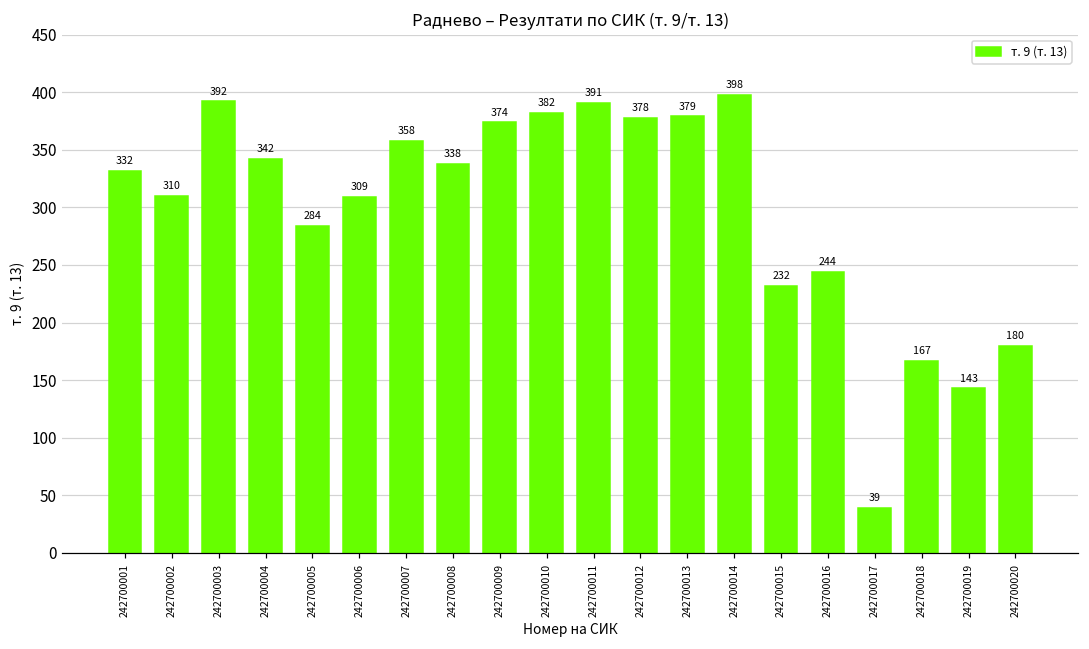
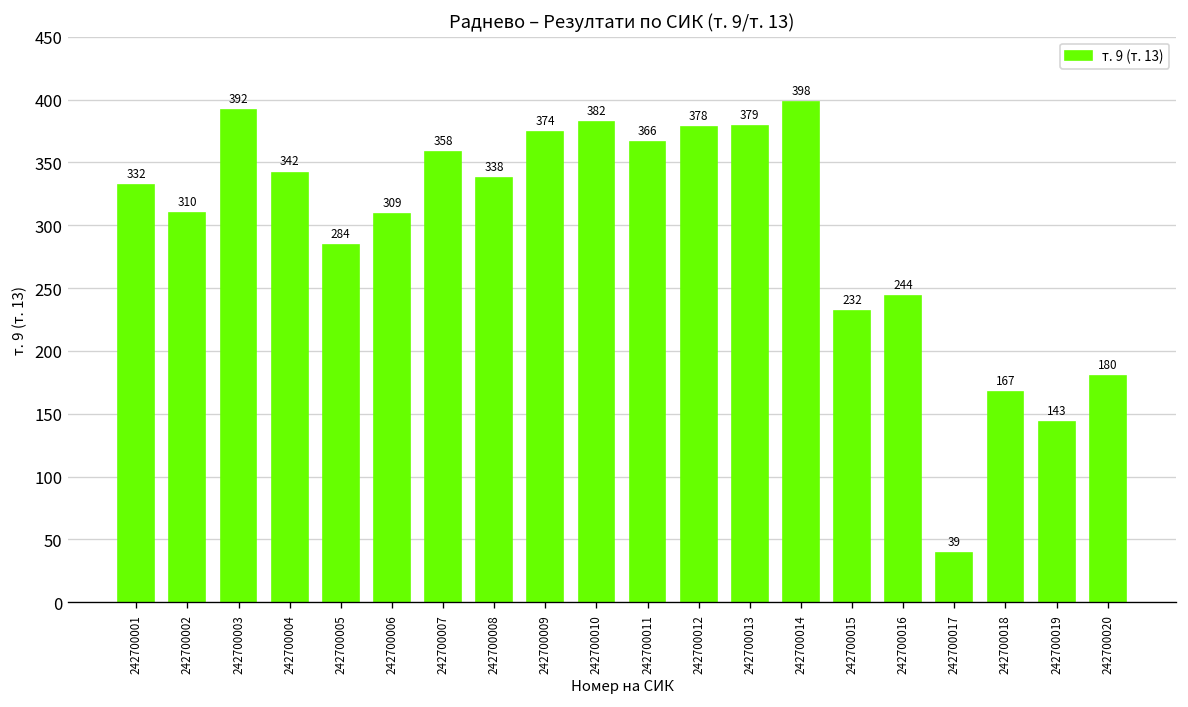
242700011: 391 -> 366
